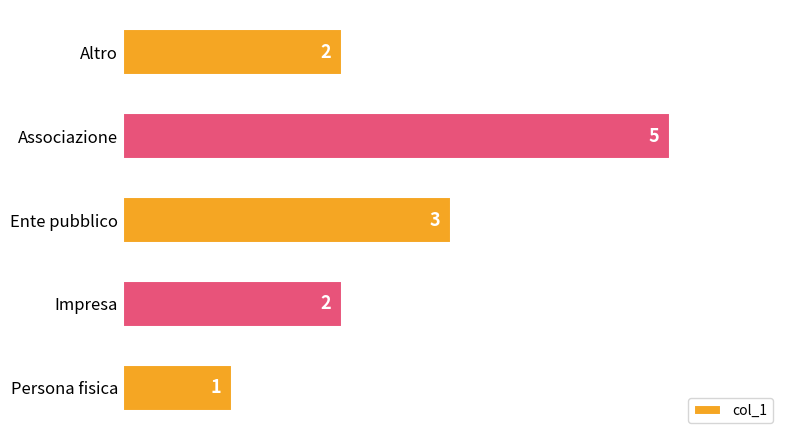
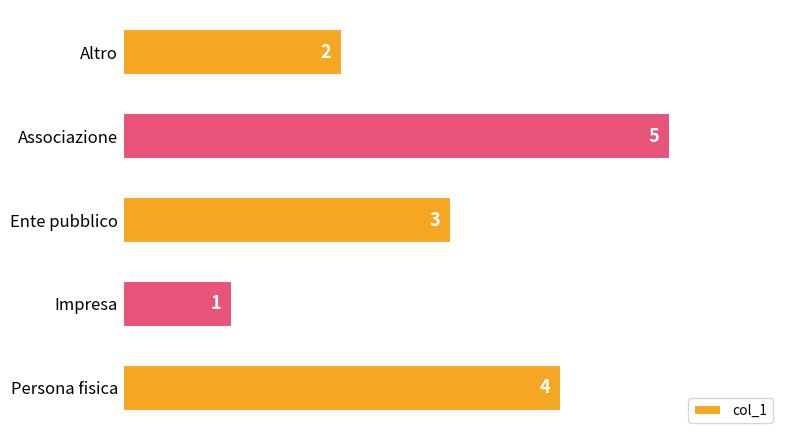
Impresa: 2 -> 1
Persona fisica: 1 -> 4
